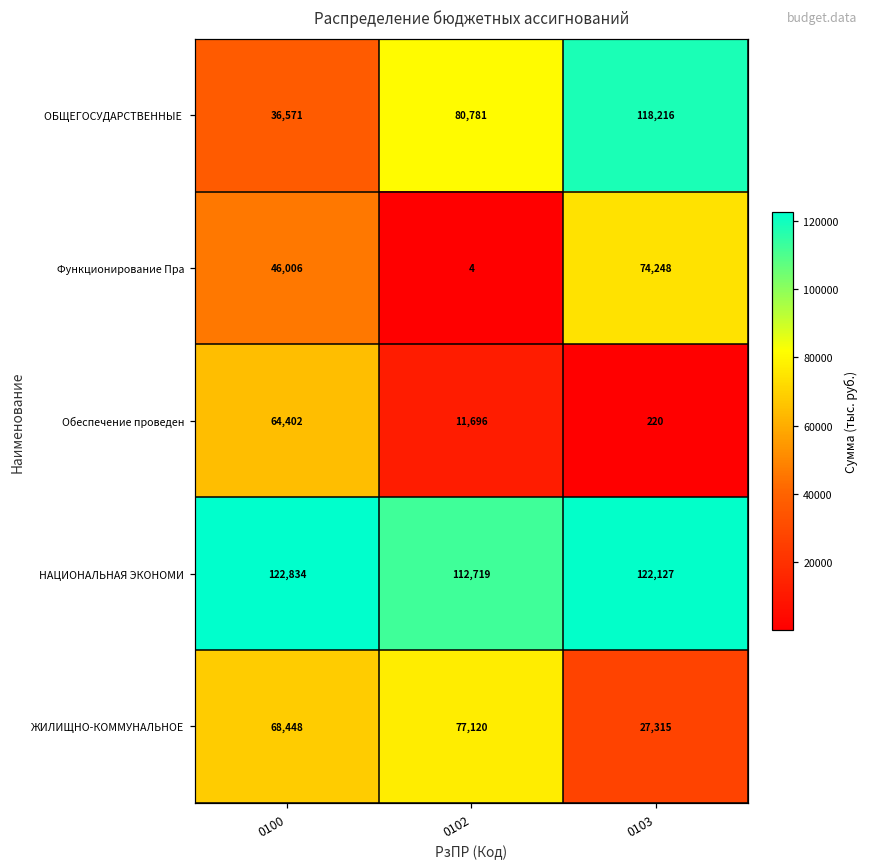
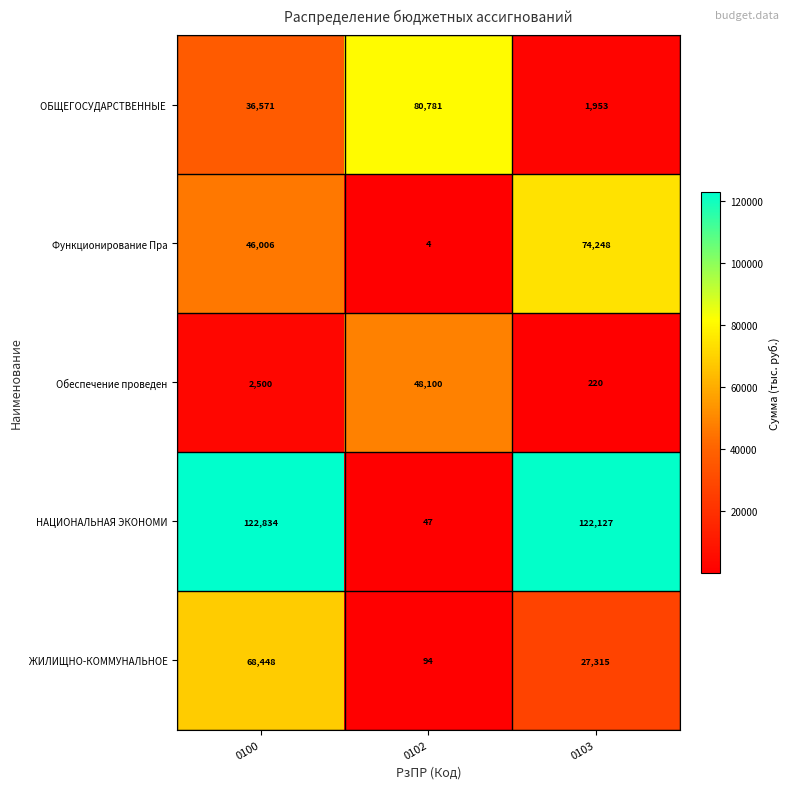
ОБЩЕГОСУДАРСТВЕННЫЕ, 0103: 118,216 -> 1,953
Обеспечение проведен, 0100: 64,402 -> 2,500
Обеспечение проведен, 0102: 11,696 -> 48,100
НАЦИОНАЛЬНАЯ ЭКОНОМИ, 0102: 112,719 -> 47
ЖИЛИЩНО-КОММУНАЛЬНОЕ, 0102: 77,120 -> 94
